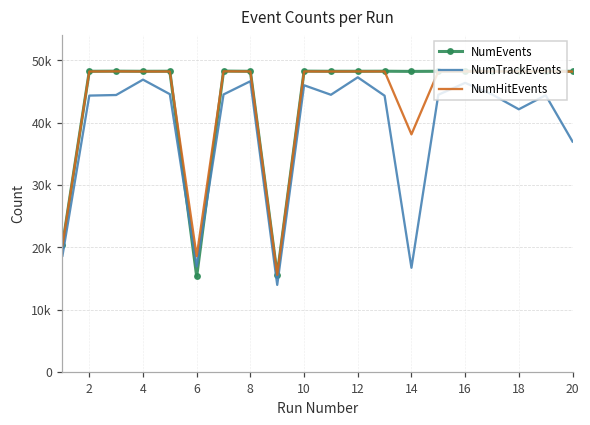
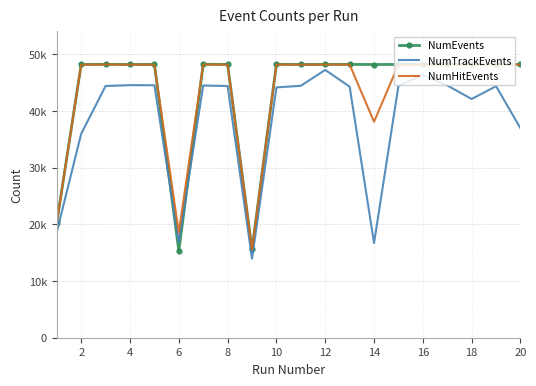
NumTrackEvents, 2: 44000 -> 36000
NumTrackEvents, 4: 47000 -> 45000
NumTrackEvents, 8: 47000 -> 44000
NumTrackEvents, 10: 46000 -> 44000
